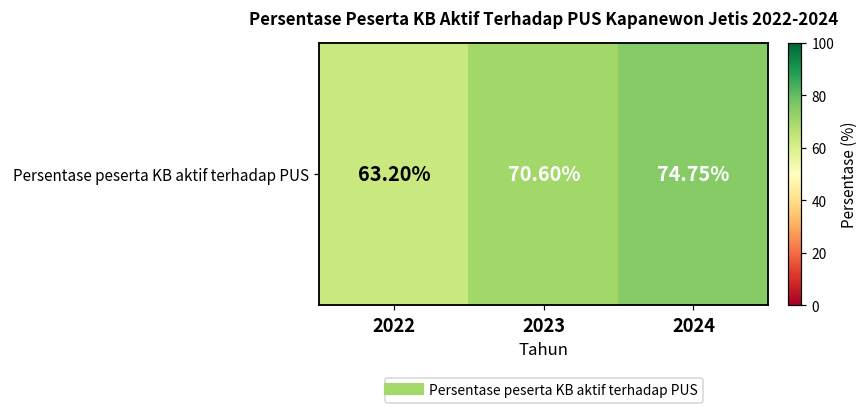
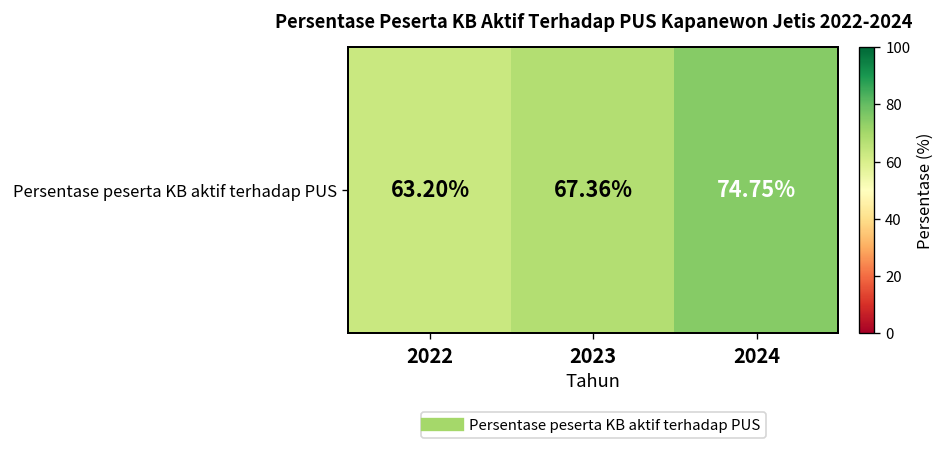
Persentase peserta KB aktif terhadap PUS, 2023: 70.60% -> 67.36%
